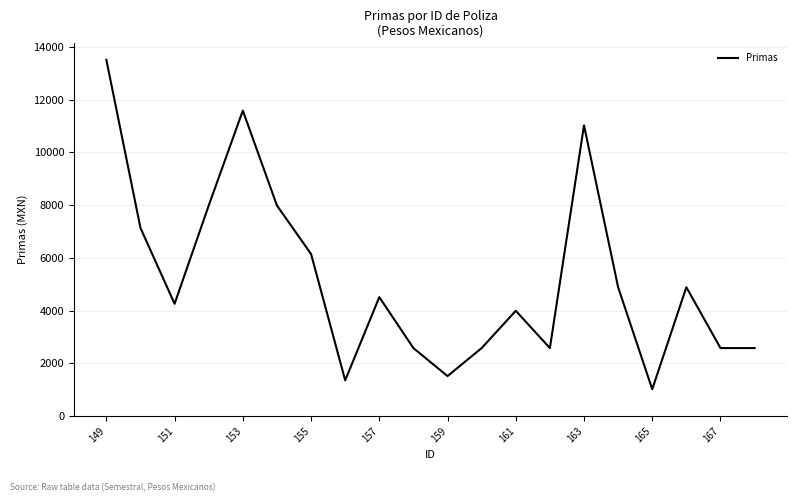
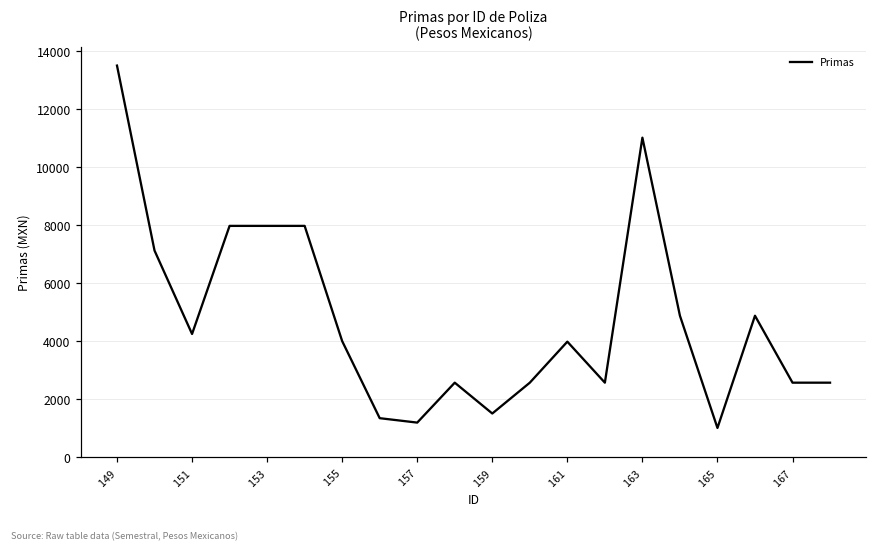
153: 11600 -> 8000
155: 6100 -> 4000
157: 4500 -> 1200
